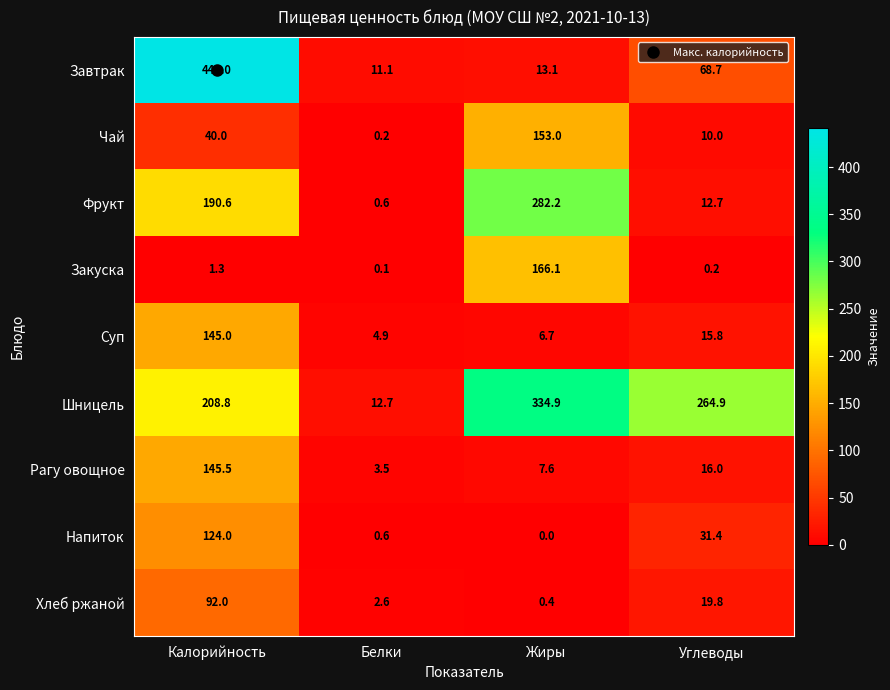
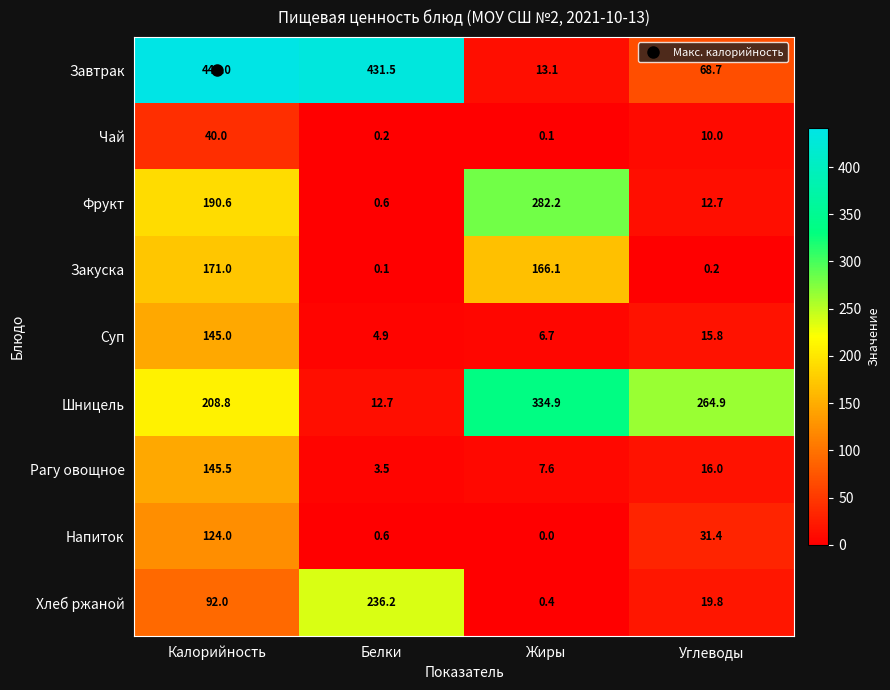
Завтрак, Белки: 11.1 -> 431.5
Чай, Жиры: 153.0 -> 0.1
Закуска, Калорийность: 1.3 -> 171.0
Хлеб ржаной, Белки: 2.6 -> 236.2
